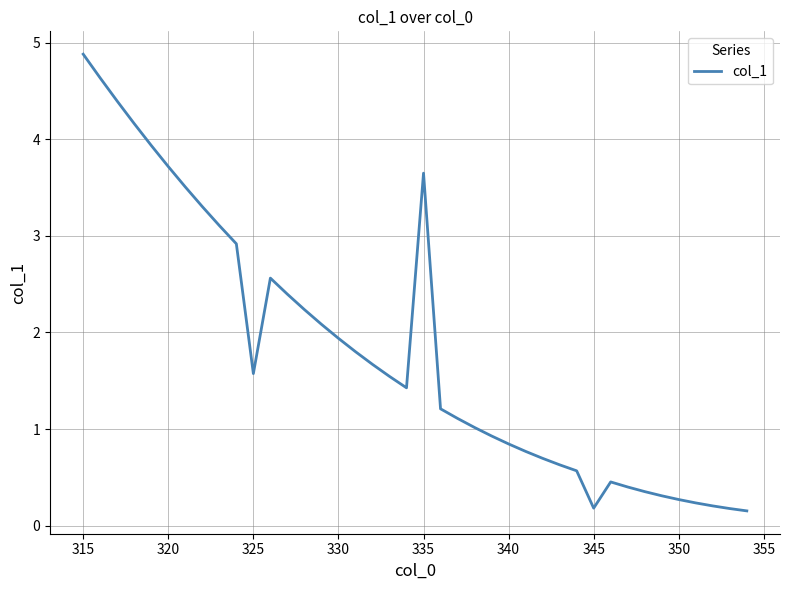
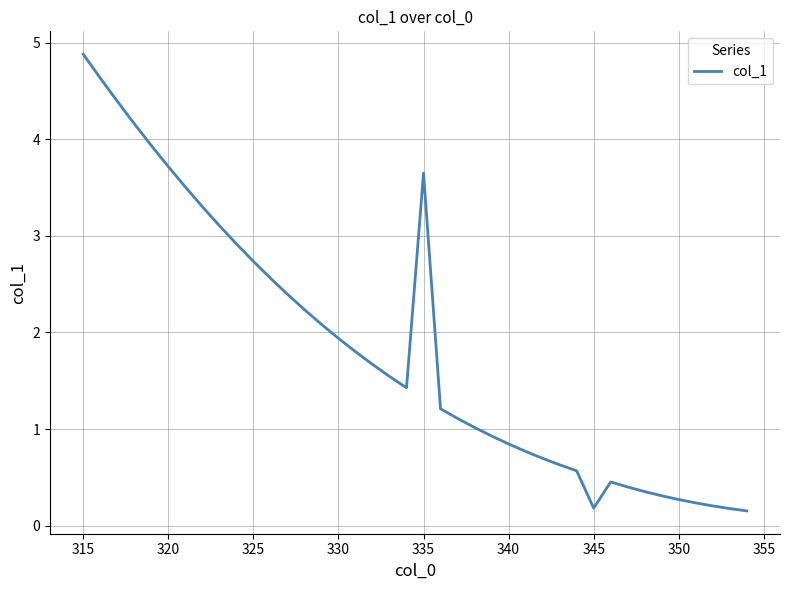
325: 1.6 -> 2.7
